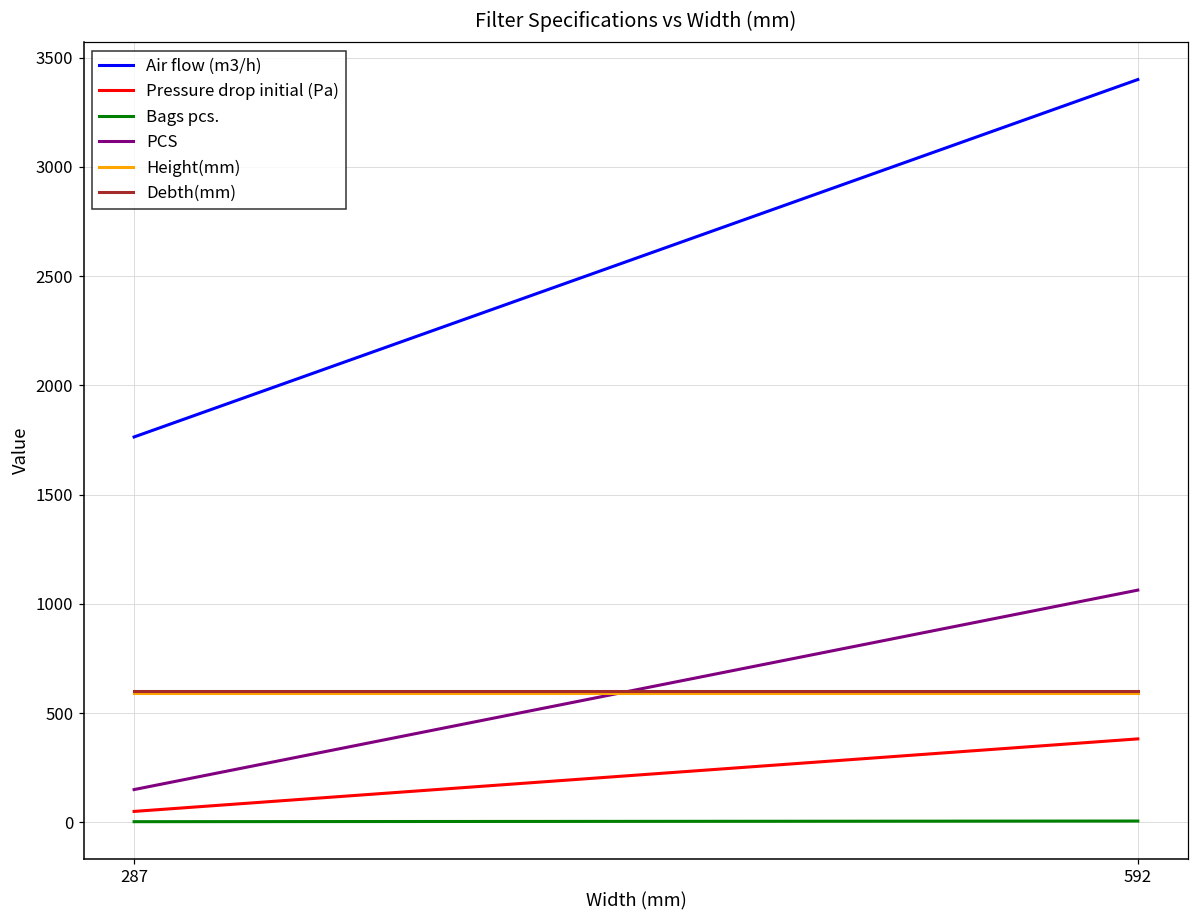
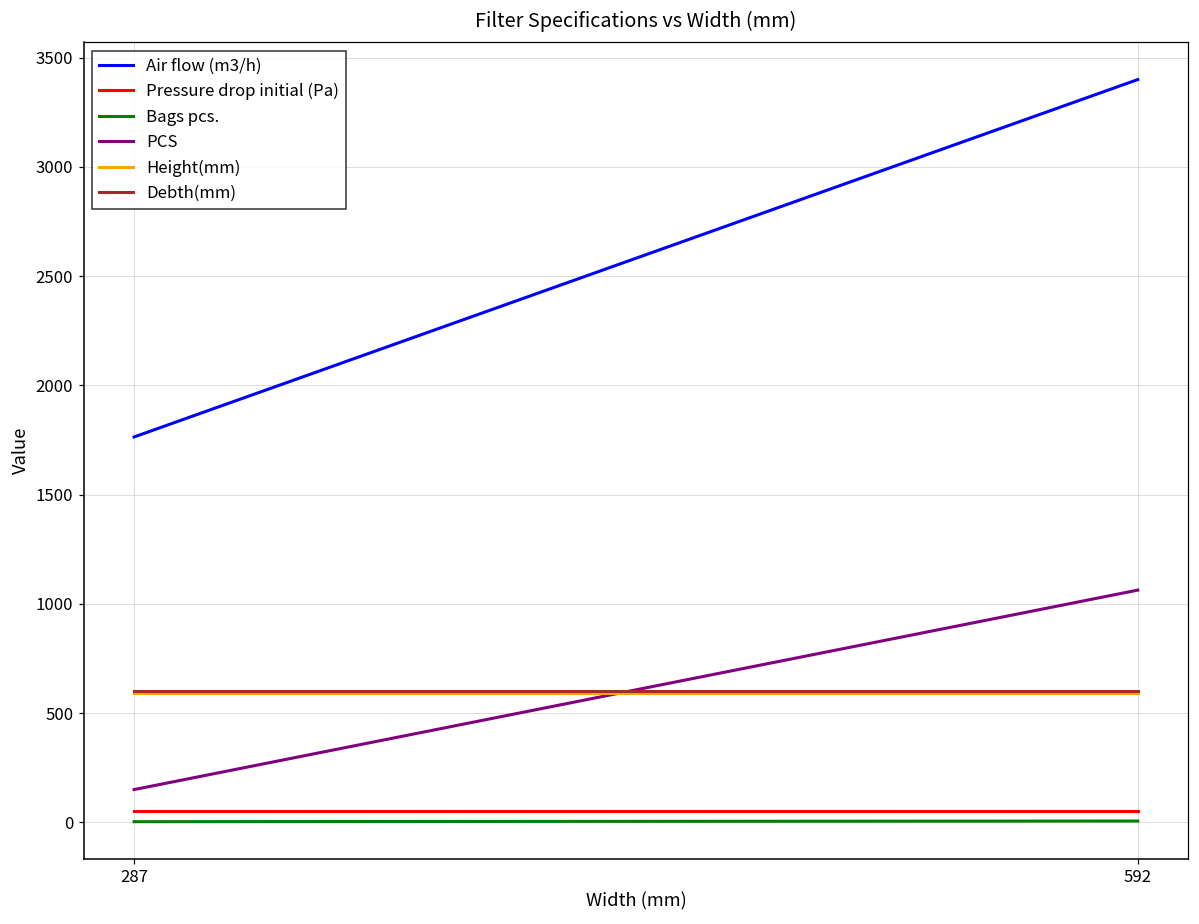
Pressure drop initial (Pa), 592: 380 -> 50
